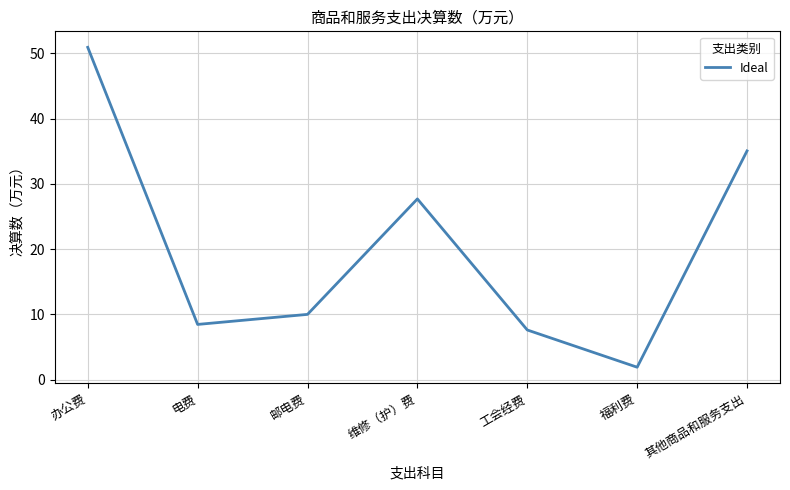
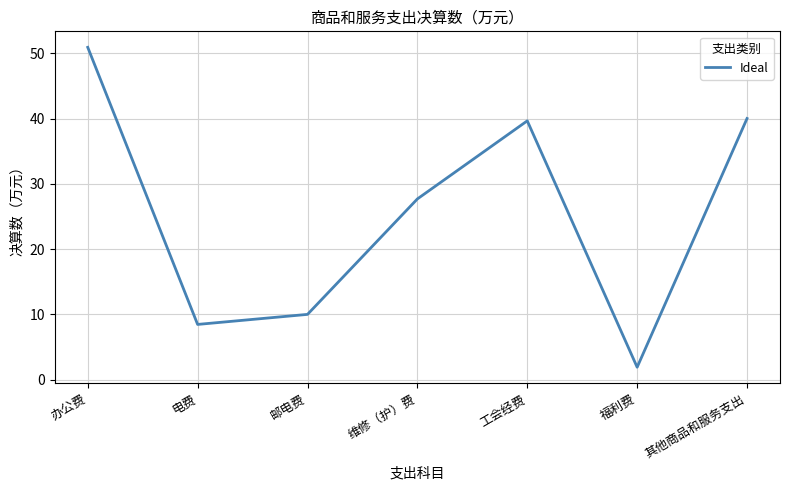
工会经费: 8 -> 40
其他商品和服务支出: 35 -> 40
